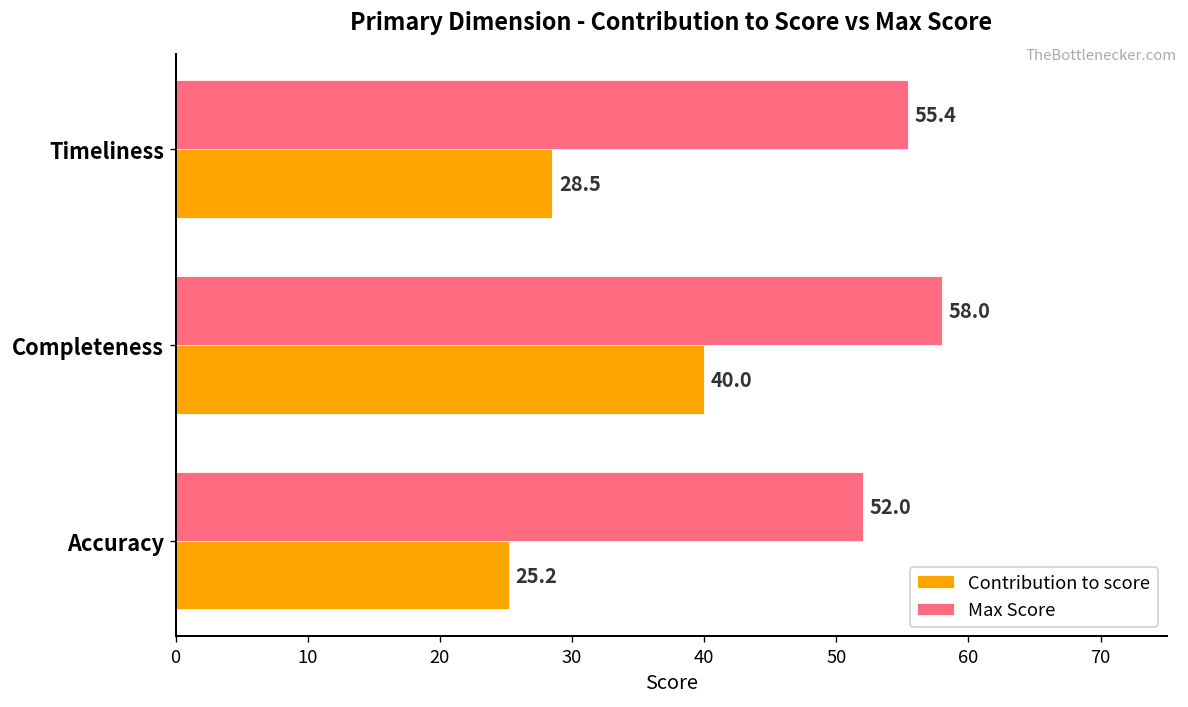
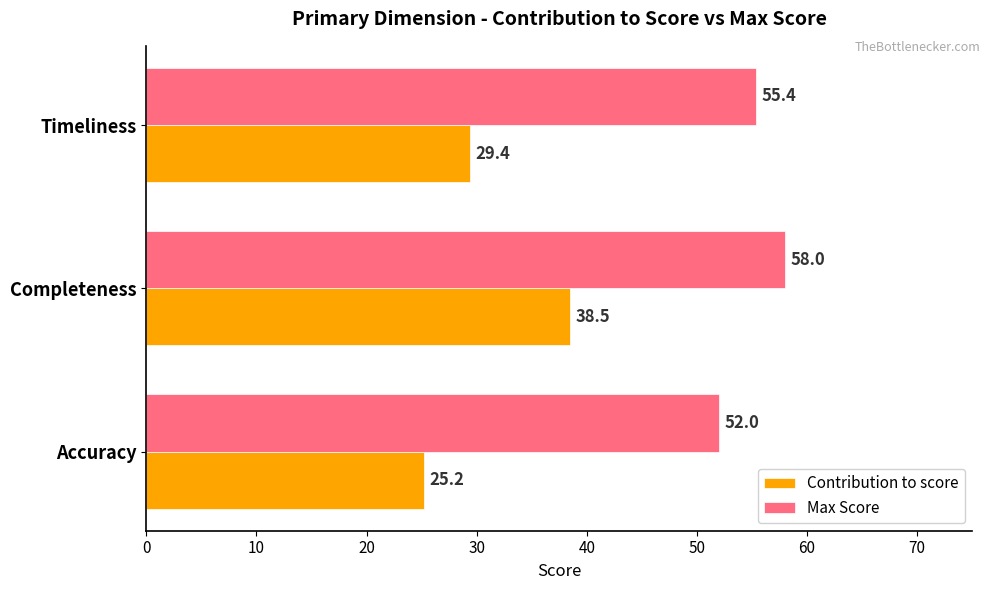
Contribution to score, Timeliness: 28.5 -> 29.4
Contribution to score, Completeness: 40.0 -> 38.5
